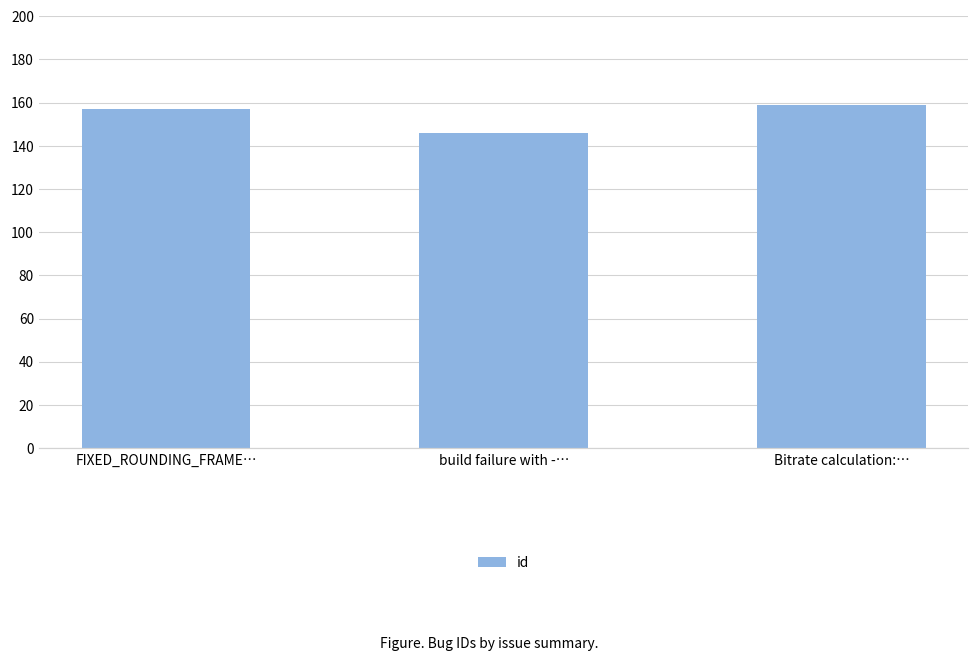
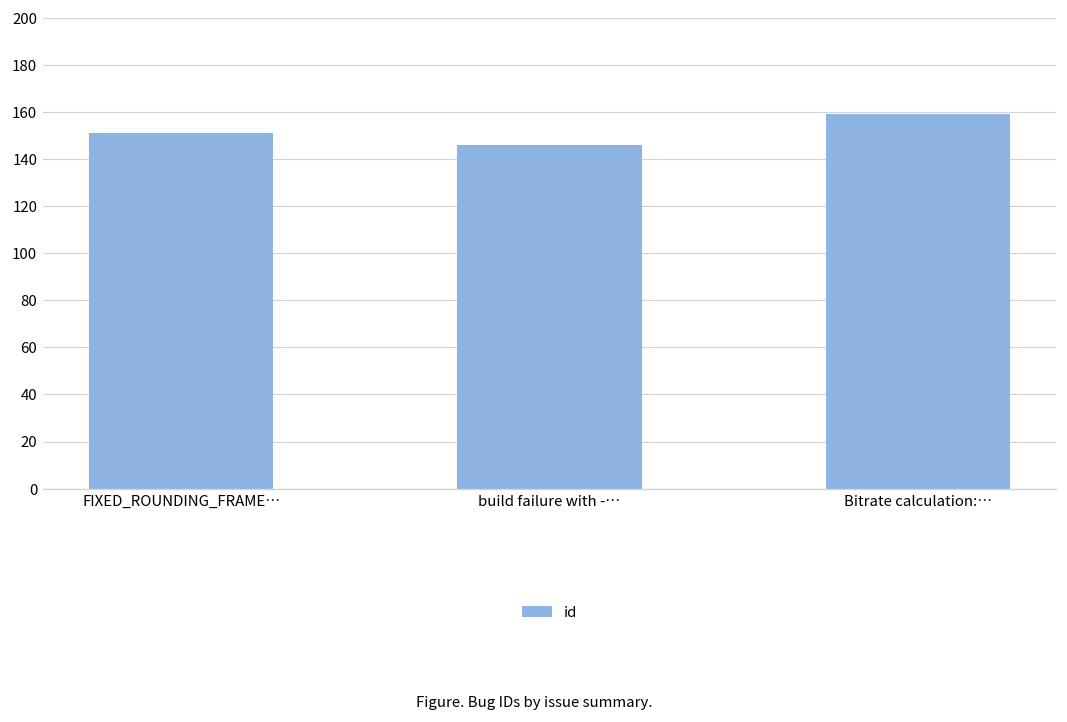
FIXED_ROUNDING_FRAME…: 157 -> 151
